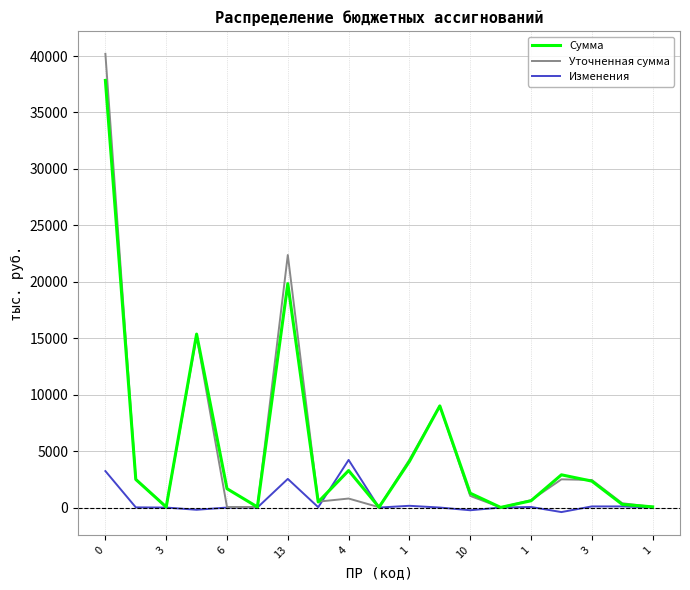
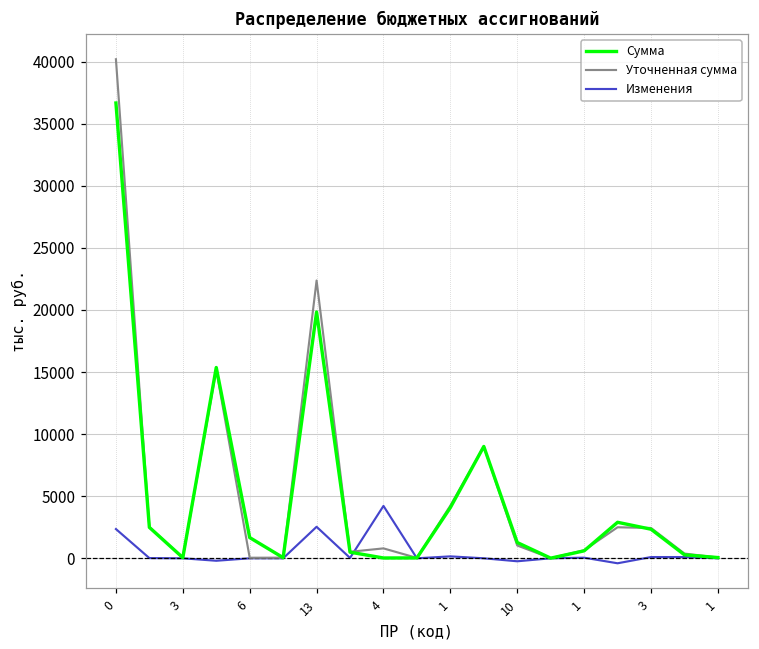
Сумма, 0: 37800 -> 36700
Изменения, 0: 3200 -> 2400
Сумма, 4: 3300 -> 0
